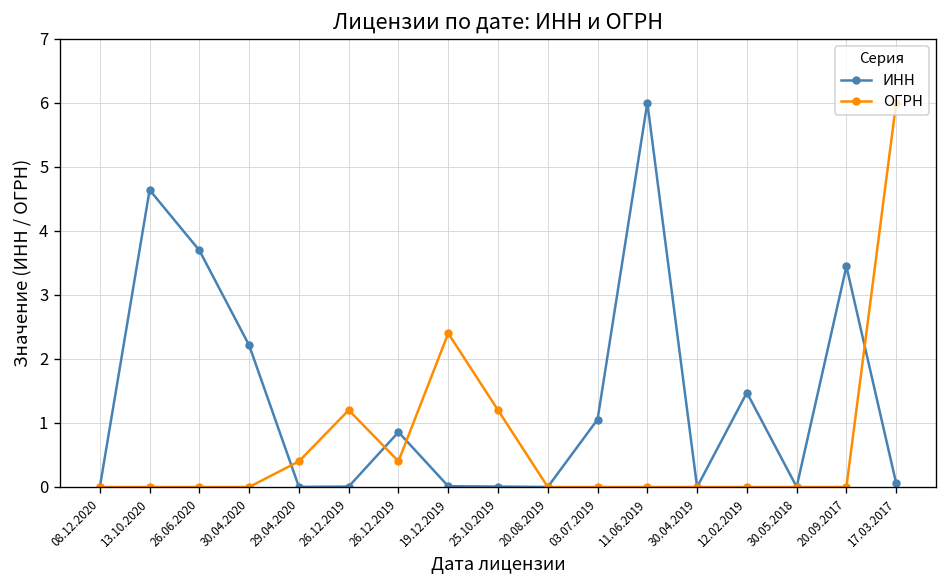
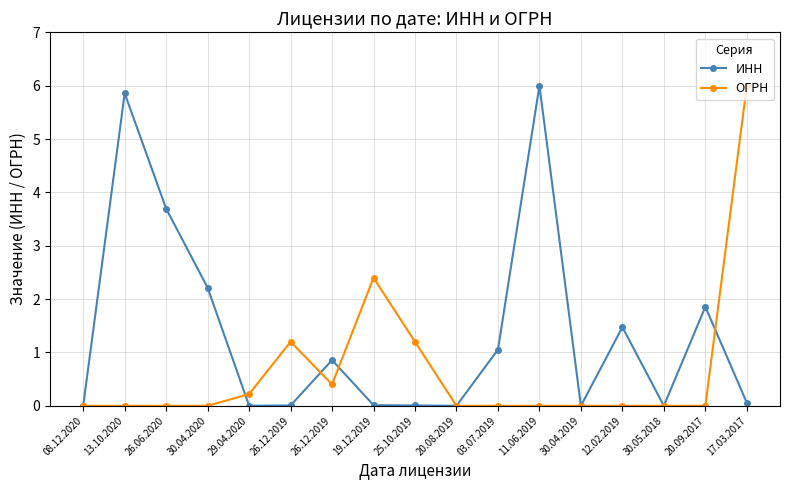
ИНН, 13.10.2020: 4.6 -> 5.9
ОГРН, 29.04.2020: 0.4 -> 0.2
ИНН, 20.09.2017: 3.4 -> 1.9
